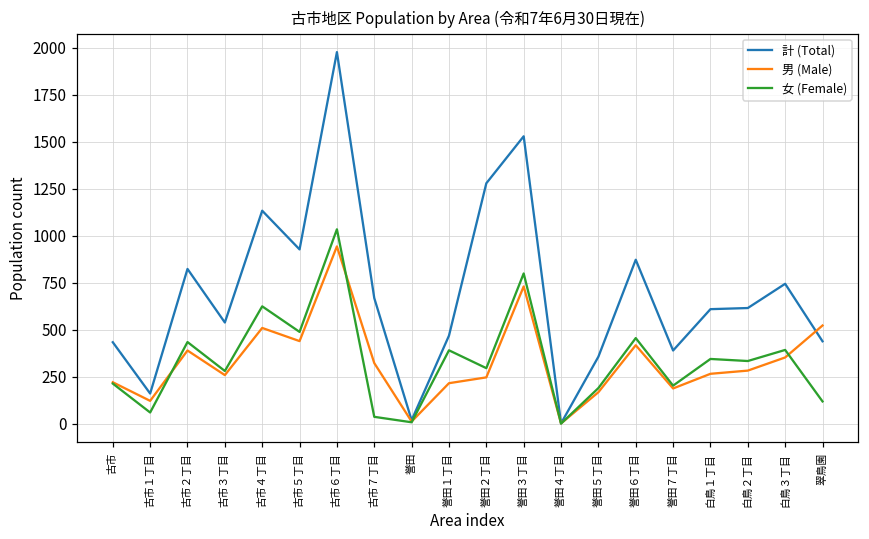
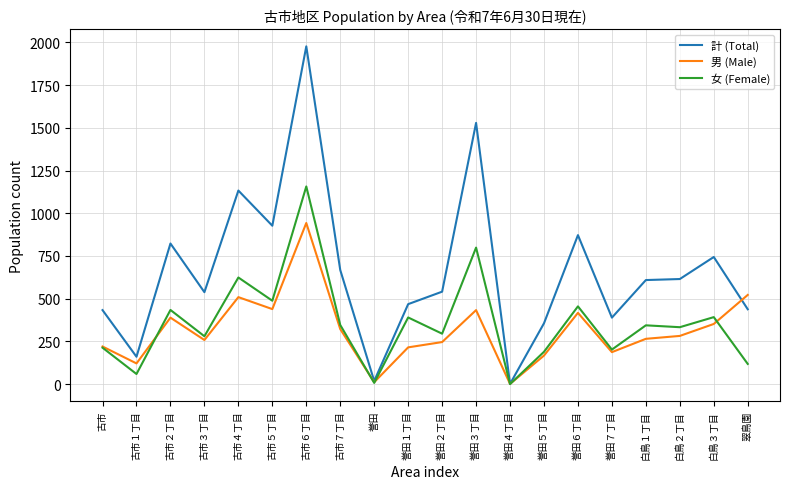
女 (Female), 古市６丁目: 1030 -> 1160
女 (Female), 古市７丁目: 40 -> 350
計 (Total), 誉田２丁目: 1280 -> 540
男 (Male), 誉田３丁目: 730 -> 430
